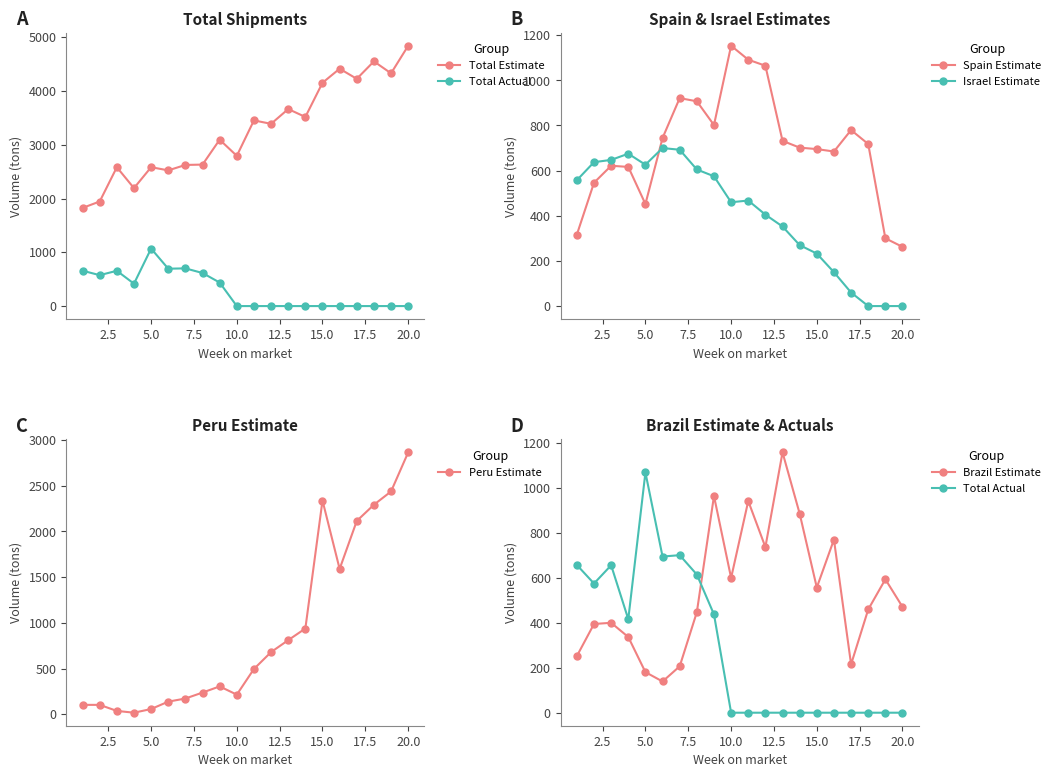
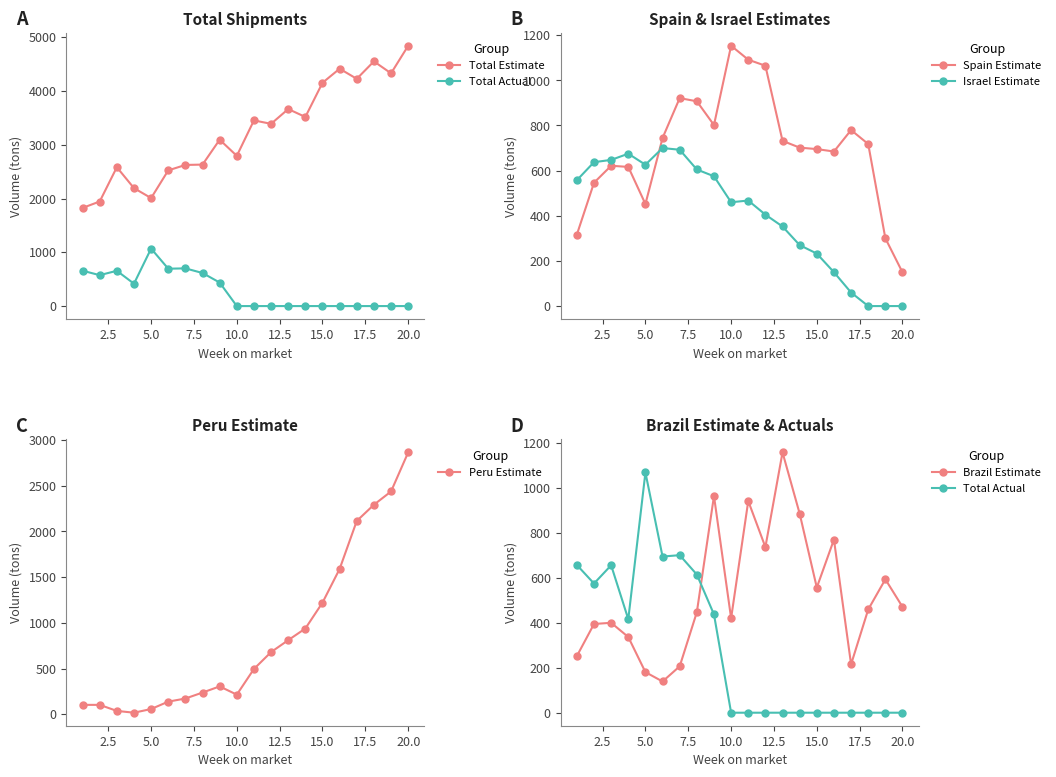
Total Shipments, Total Estimate, 5.0: 2600 -> 2000
Spain & Israel Estimates, Spain Estimate, 20.0: 260 -> 150
Peru Estimate, 15.0: 2300 -> 1200
Brazil Estimate & Actuals, Brazil Estimate, 10.0: 600 -> 420
